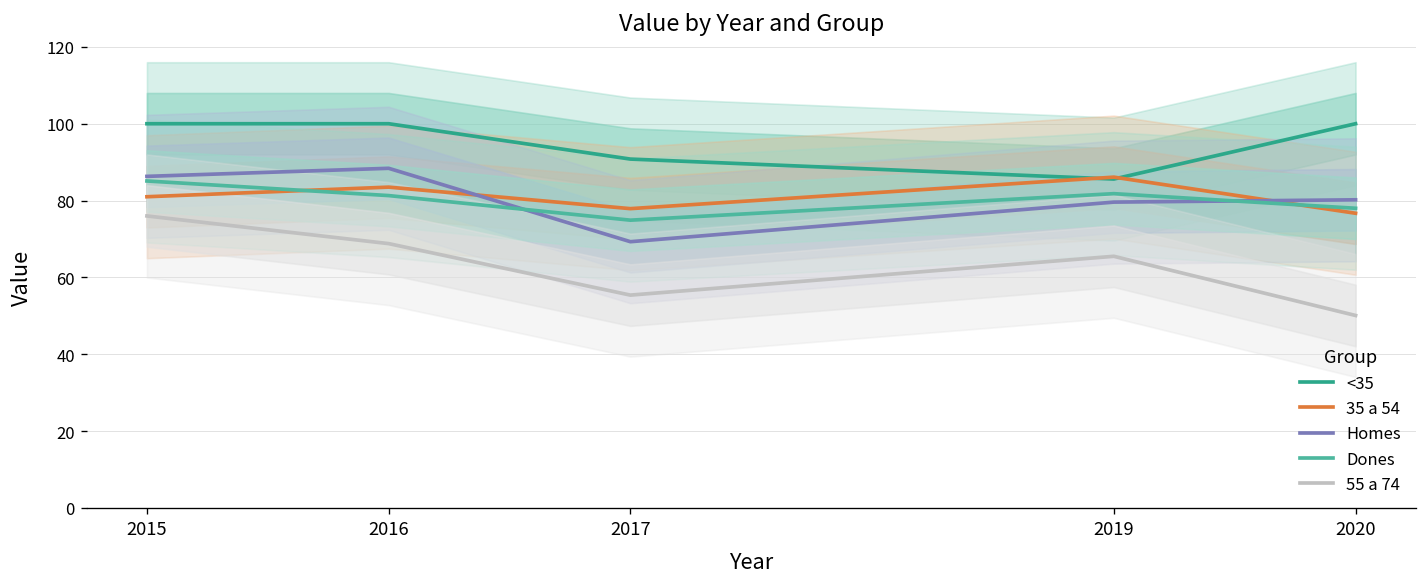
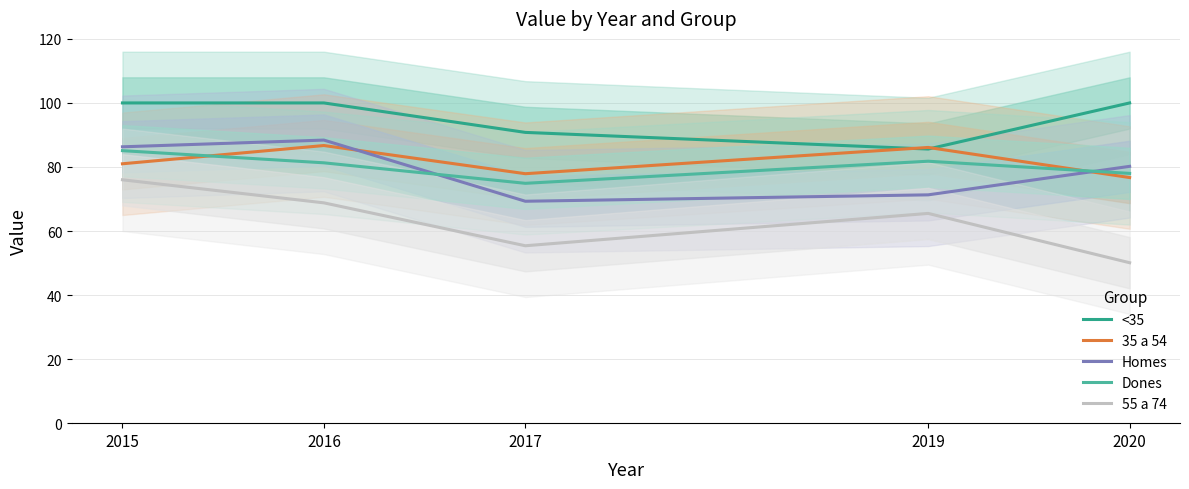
35 a 54, 2016: 84 -> 87
Homes, 2019: 80 -> 71
